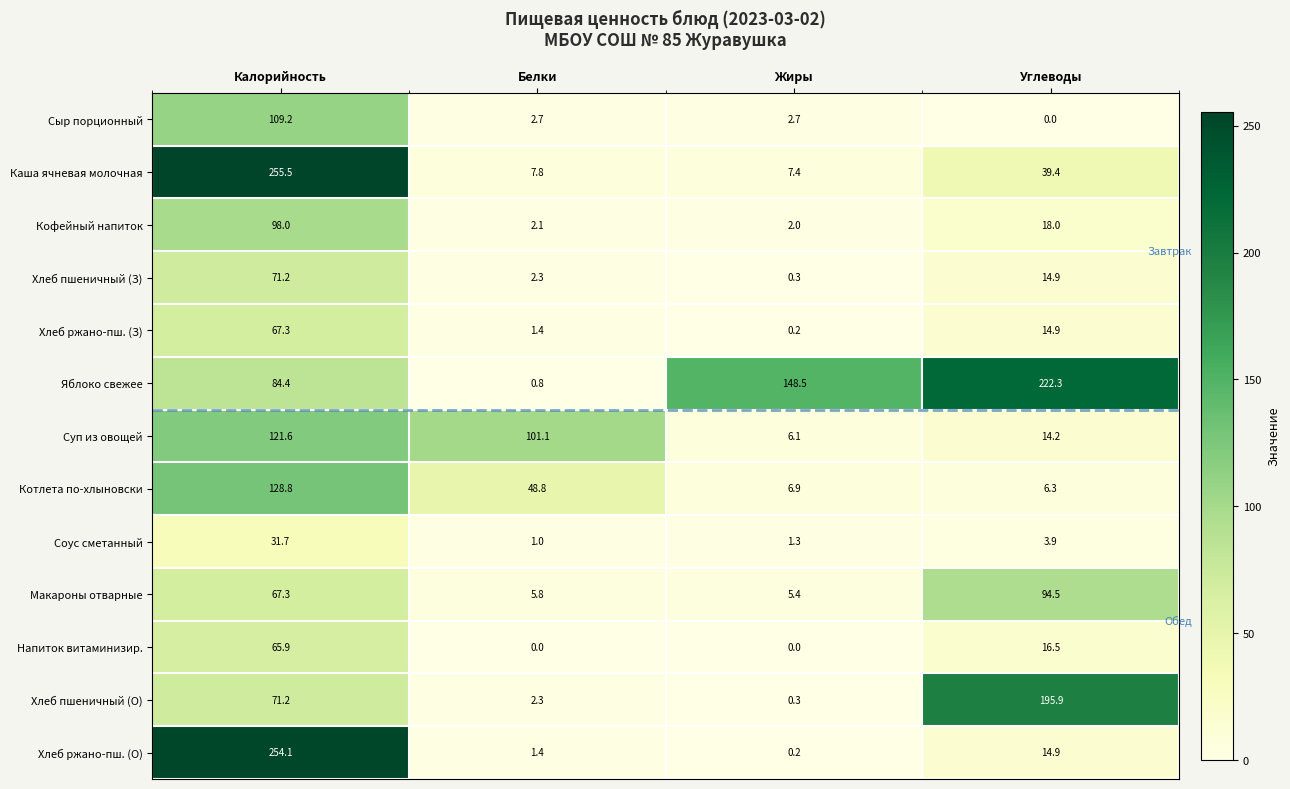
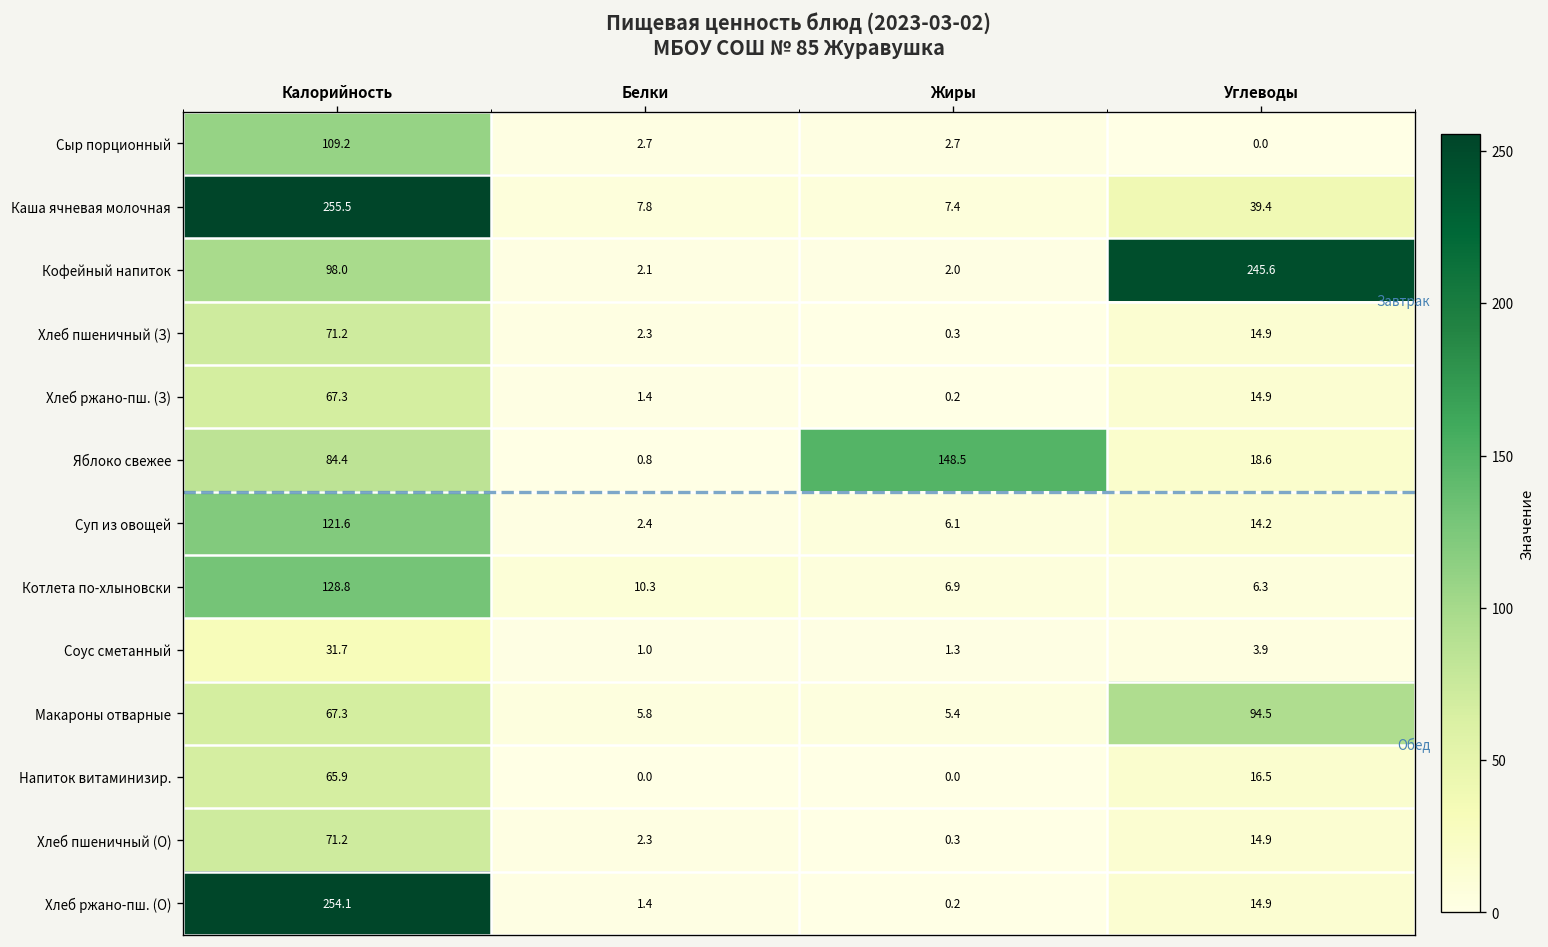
Кофейный напиток, Углеводы: 18.0 -> 245.6
Яблоко свежее, Углеводы: 222.3 -> 18.6
Суп из овощей, Белки: 101.1 -> 2.4
Котлета по-хлыновски, Белки: 48.8 -> 10.3
Хлеб пшеничный (О), Углеводы: 195.9 -> 14.9
